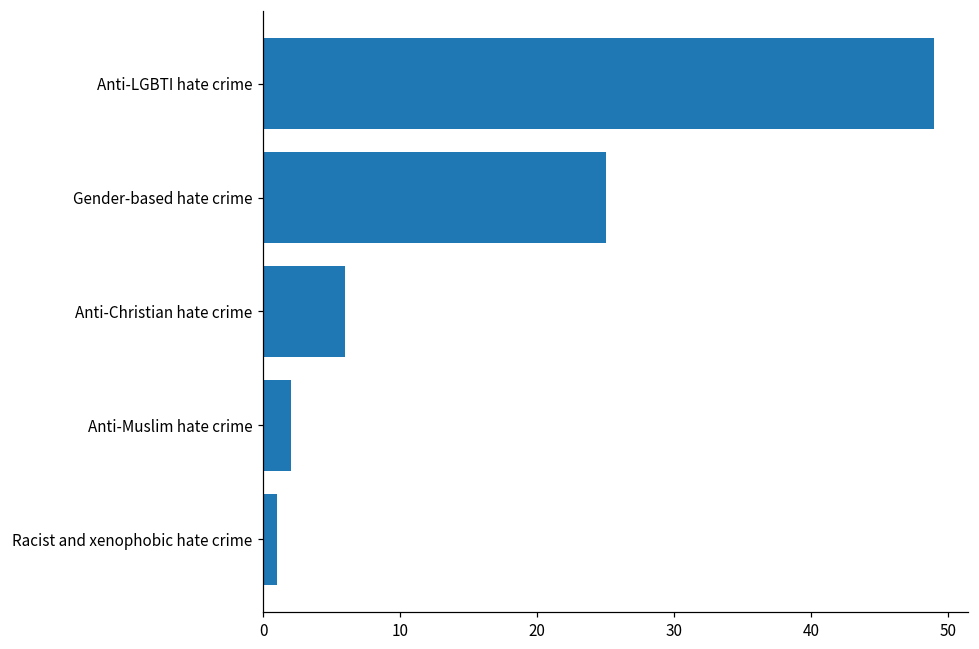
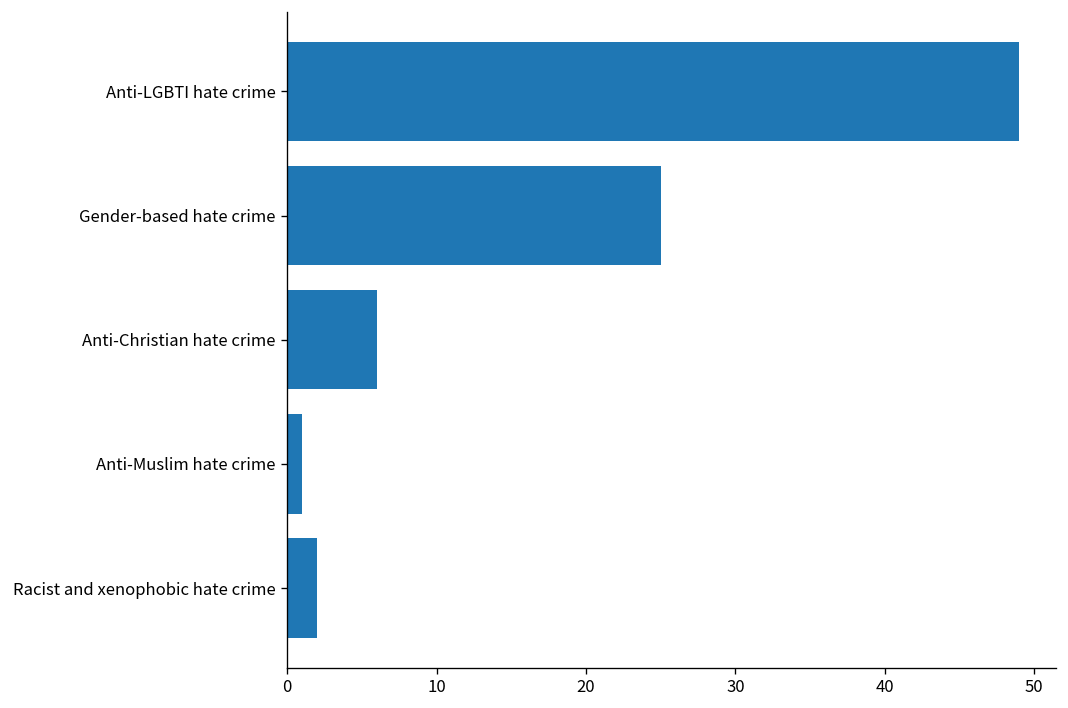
Anti-Muslim hate crime: 2 -> 1
Racist and xenophobic hate crime: 1 -> 2
